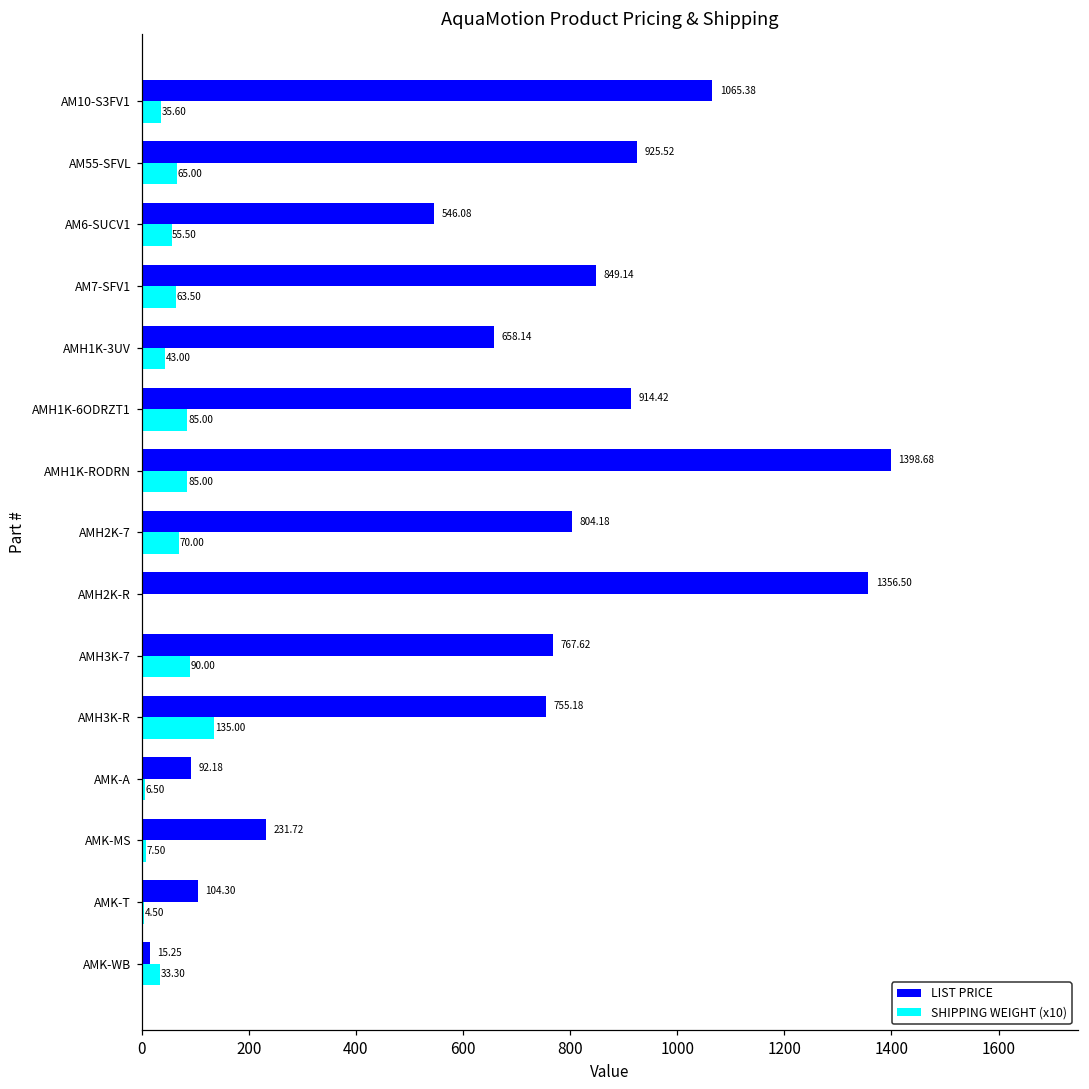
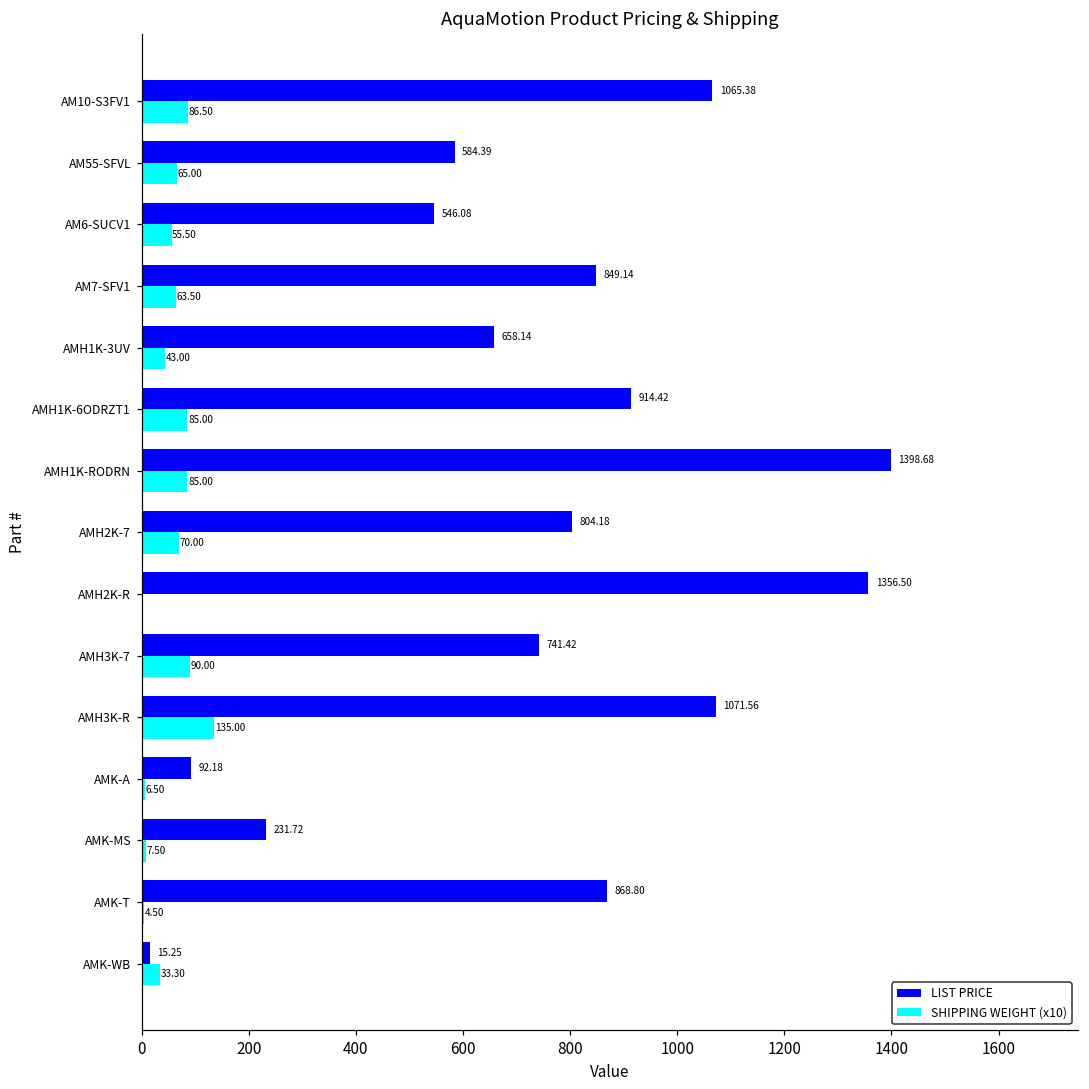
SHIPPING WEIGHT (x10), AM10-S3FV1: 35.60 -> 86.50
LIST PRICE, AM55-SFVL: 925.52 -> 584.39
LIST PRICE, AMH3K-7: 767.62 -> 741.42
LIST PRICE, AMH3K-R: 755.18 -> 1071.56
LIST PRICE, AMK-T: 104.30 -> 868.80
